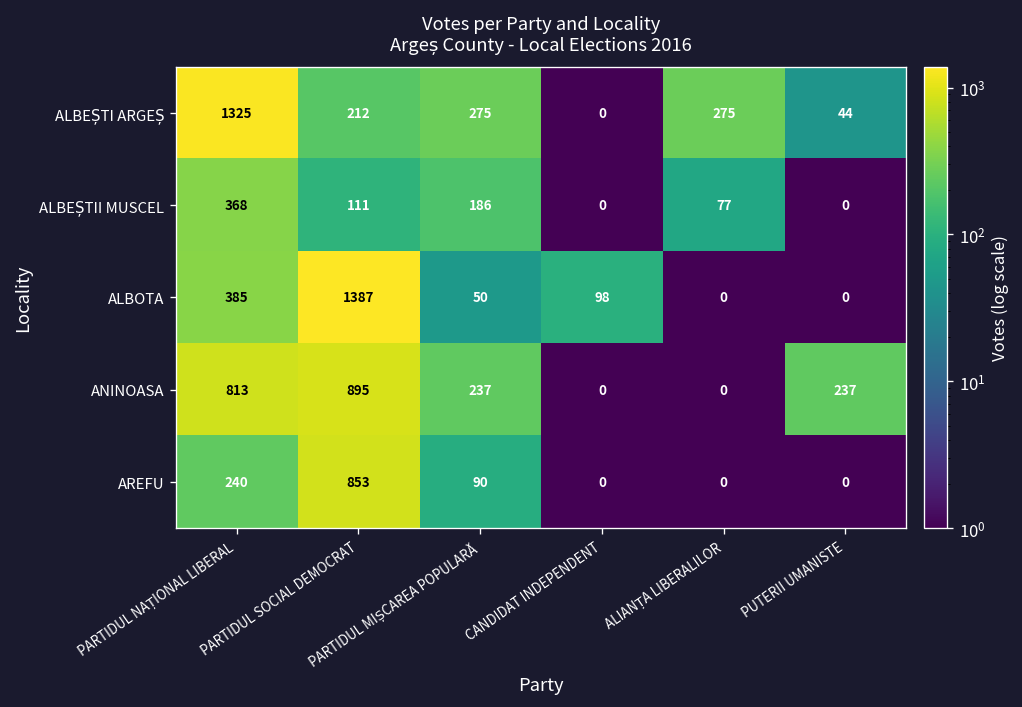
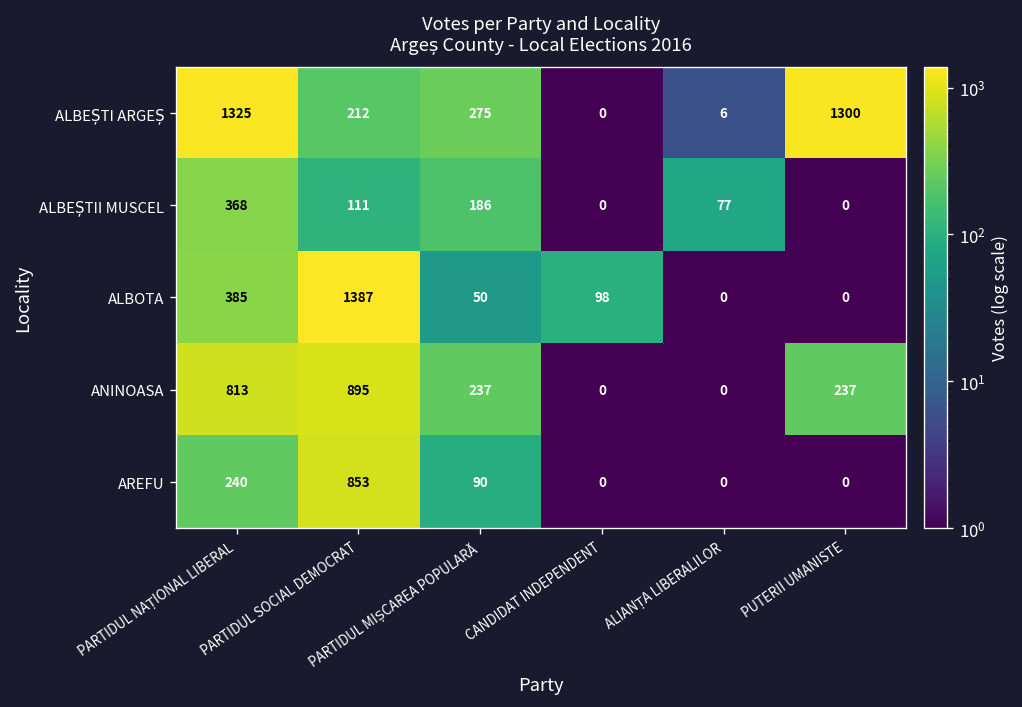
ALBEȘTI ARGEȘ, ALIANȚA LIBERALILOR: 275 -> 6
ALBEȘTI ARGEȘ, PUTERII UMANISTE: 44 -> 1300
